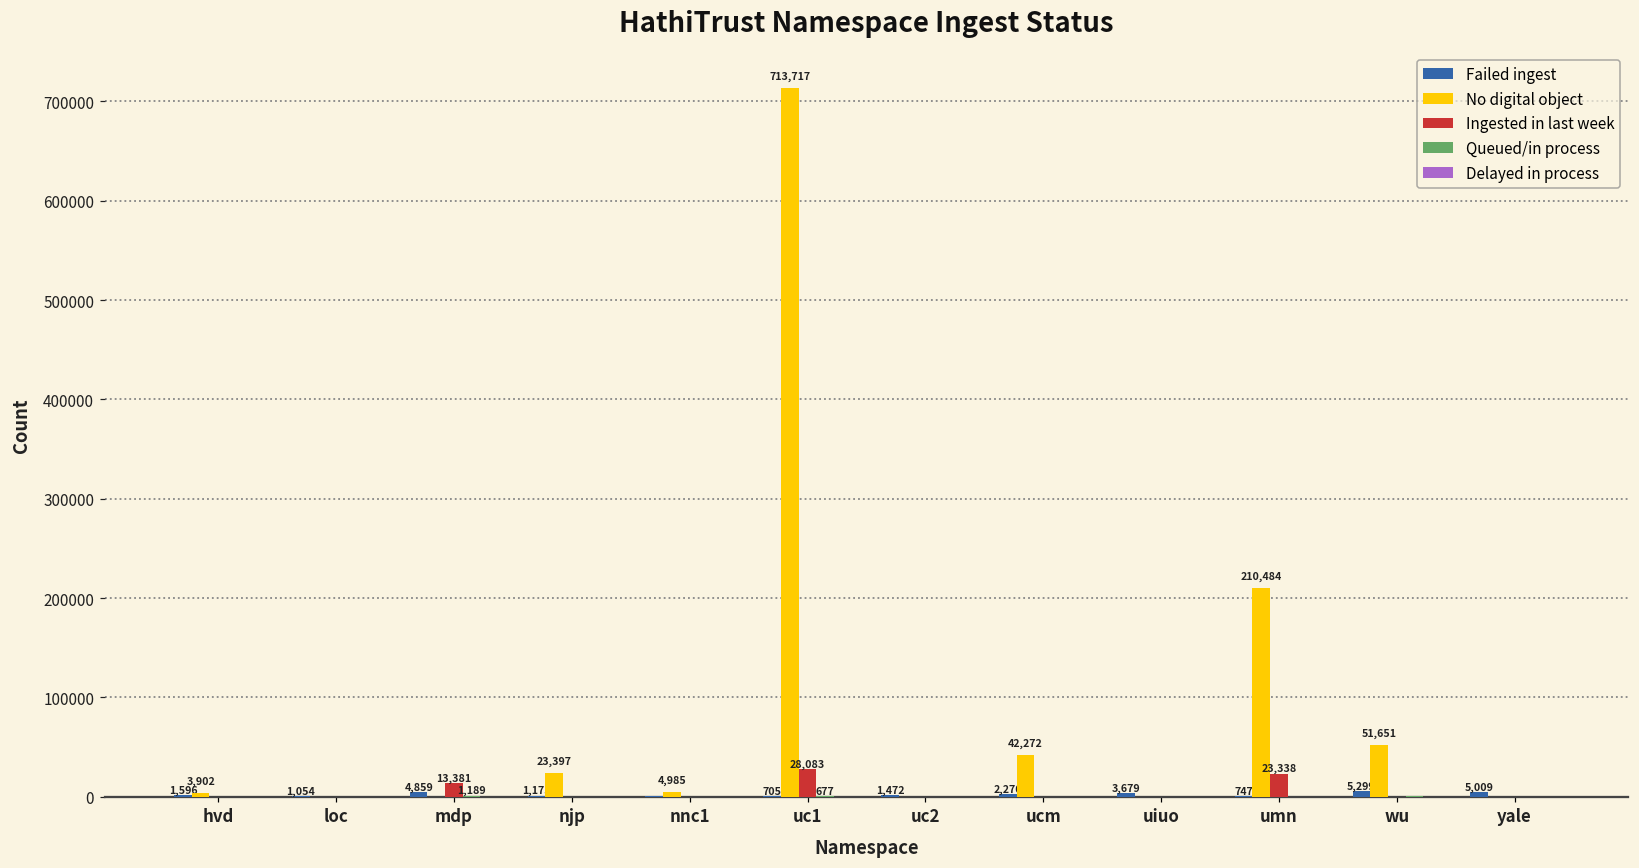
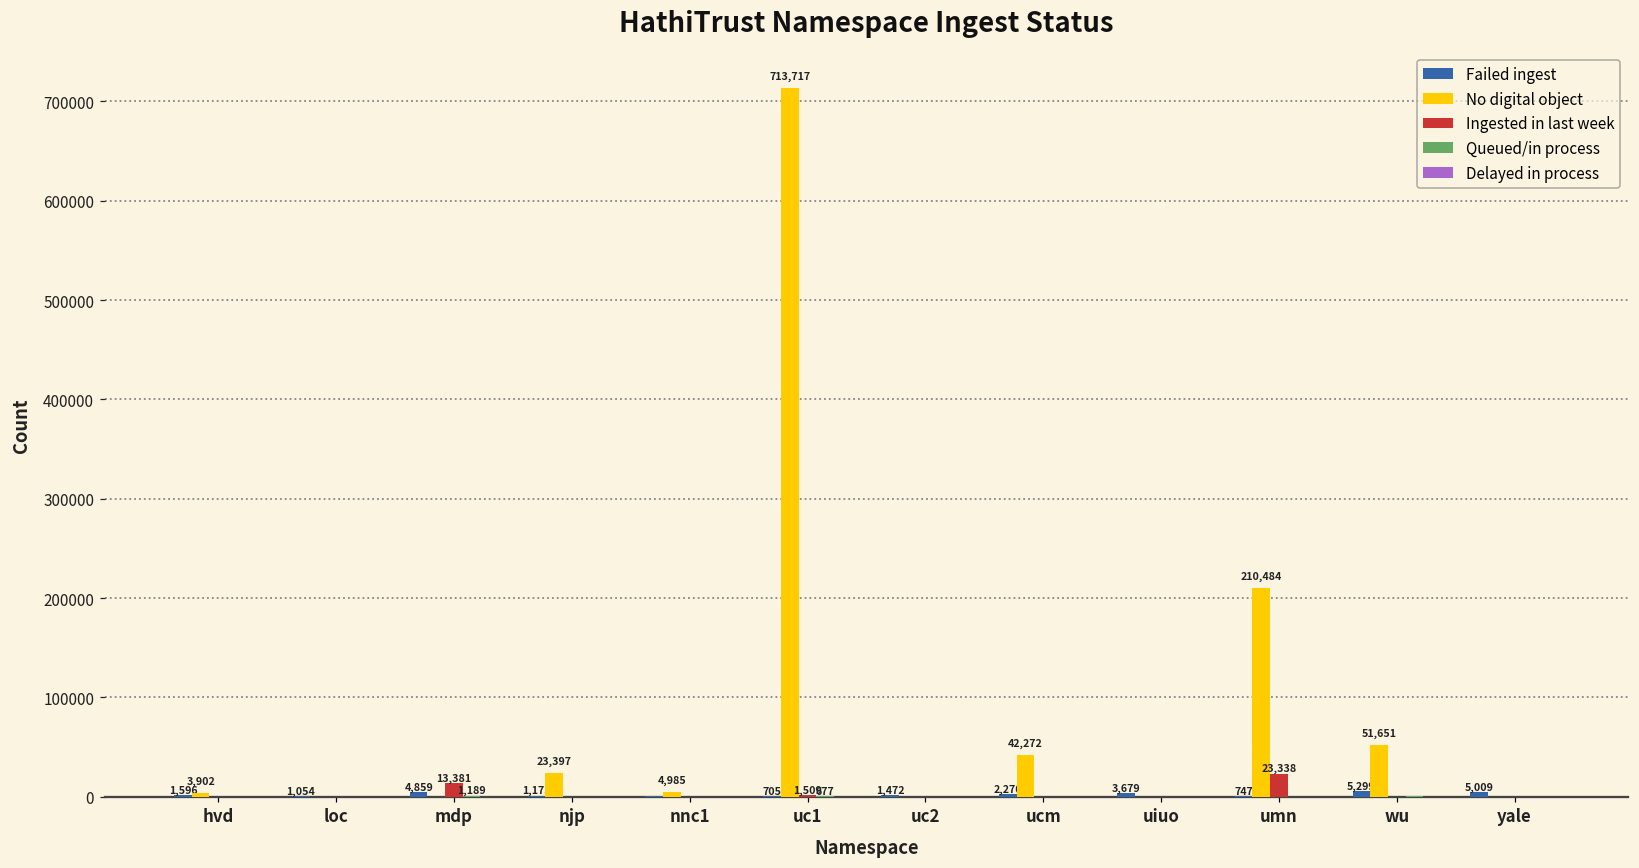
Ingested in last week, uc1: 28,083 -> 1,509
